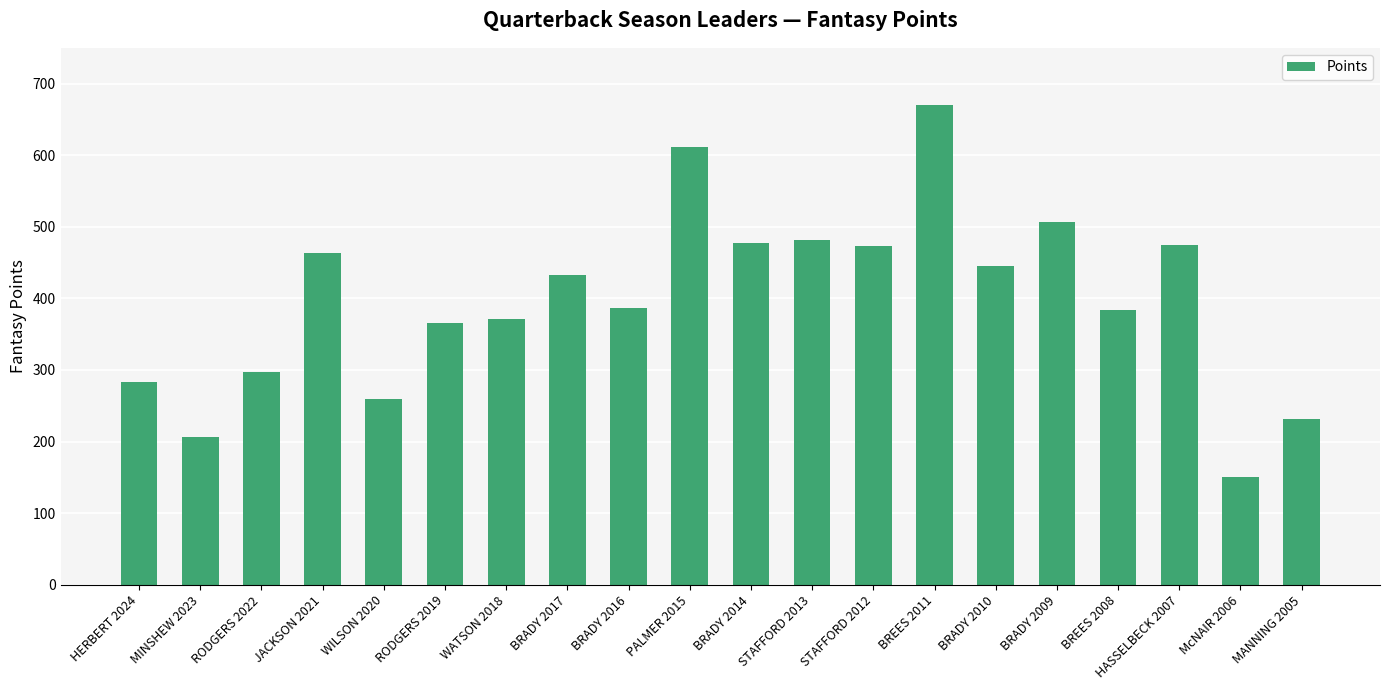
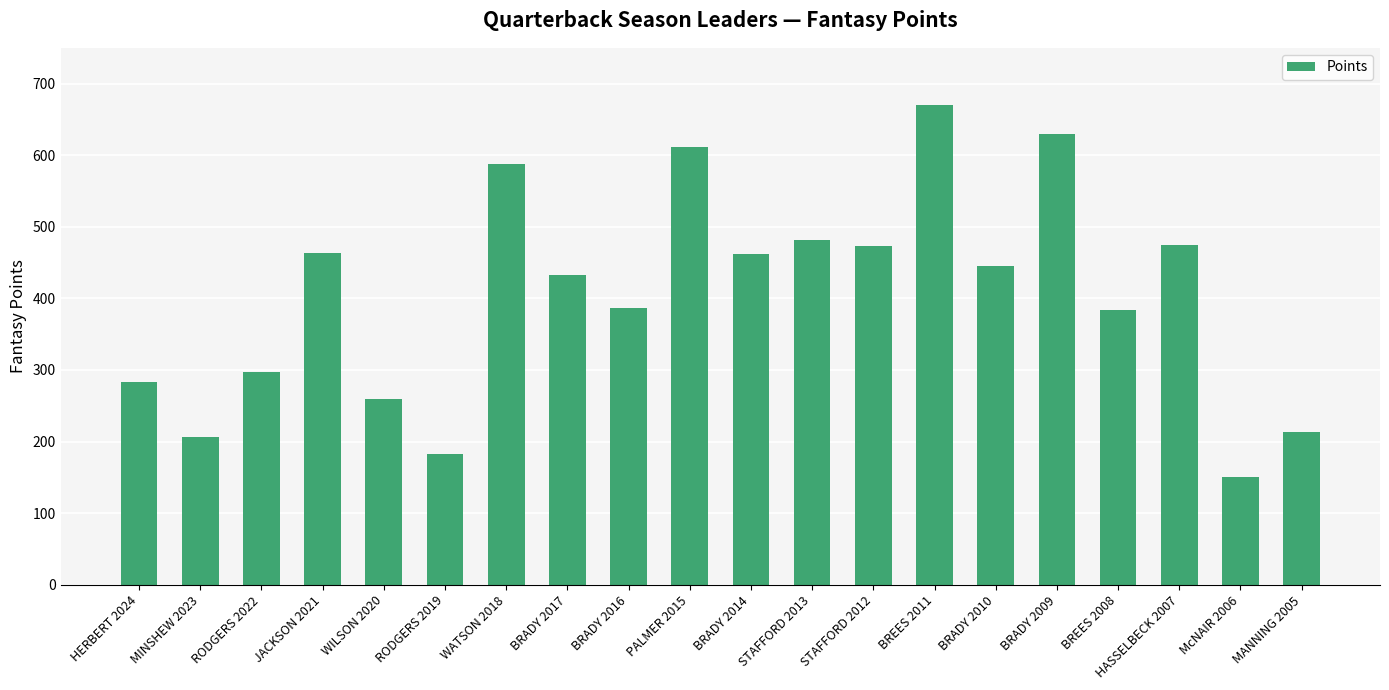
RODGERS 2019: 370 -> 180
WATSON 2018: 370 -> 590
BRADY 2014: 480 -> 460
BRADY 2009: 510 -> 630
MANNING 2005: 230 -> 210
